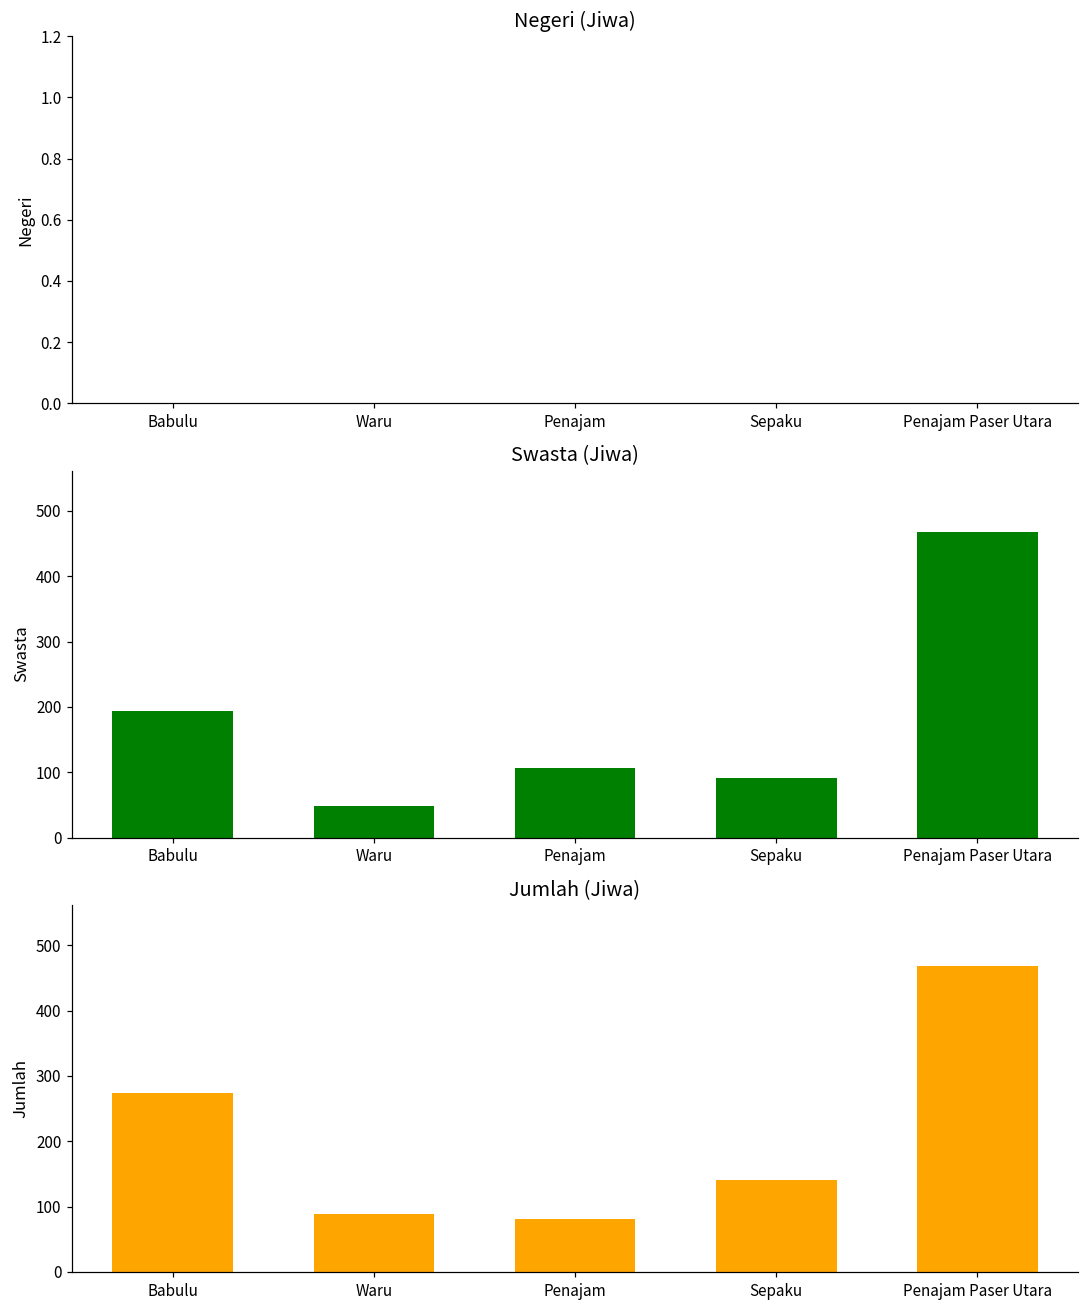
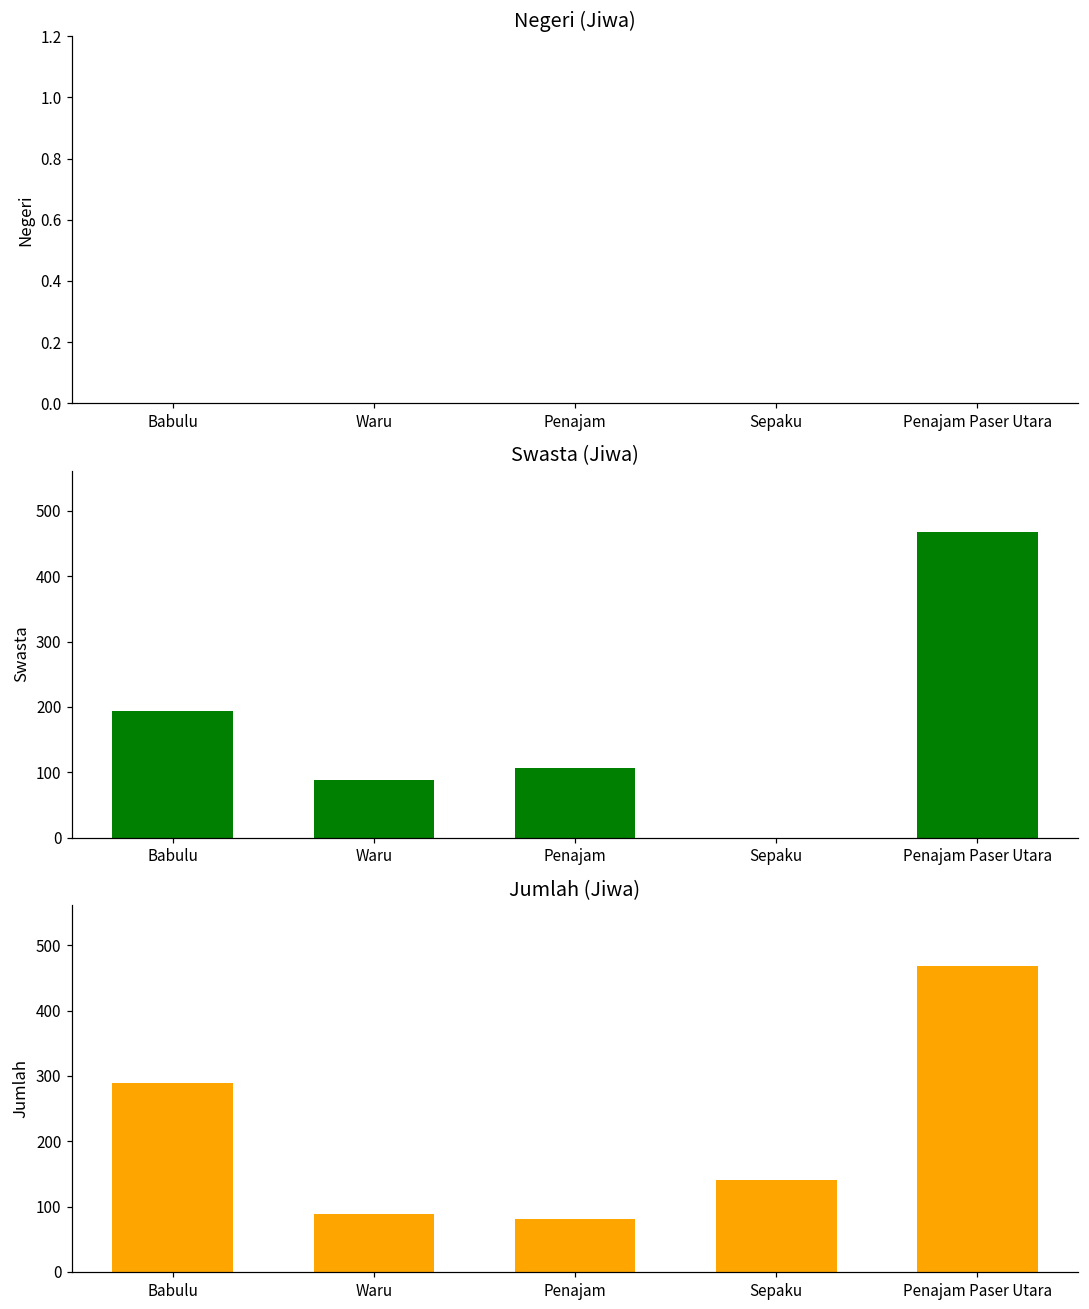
Swasta (Jiwa), Waru: 50 -> 90
Swasta (Jiwa), Sepaku: 90 -> 0
Jumlah (Jiwa), Babulu: 270 -> 290
